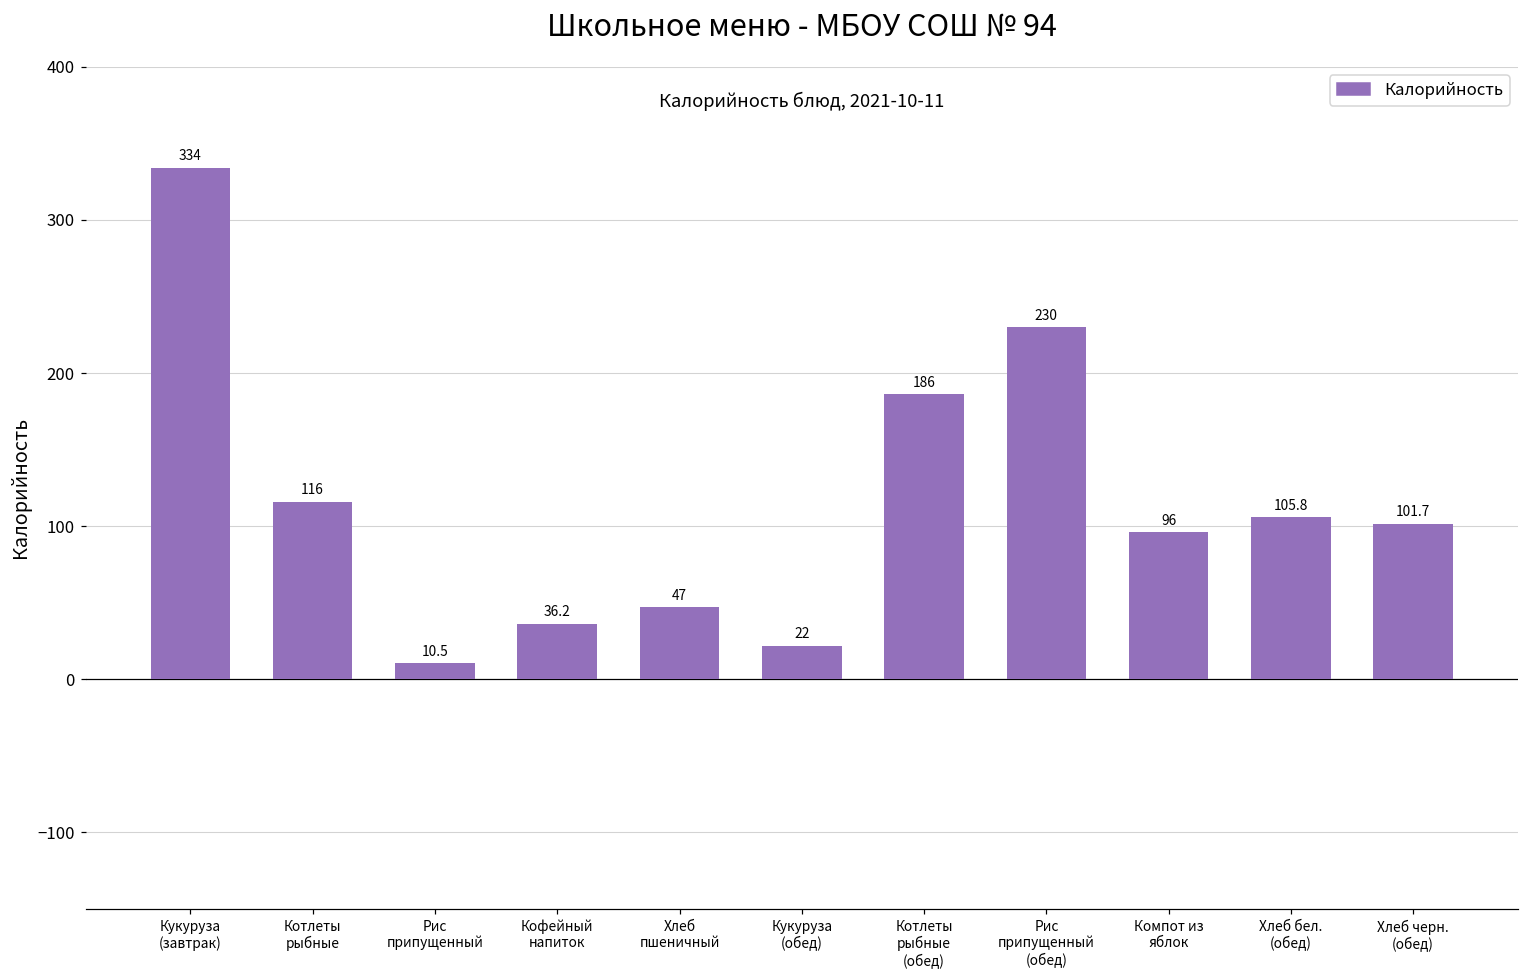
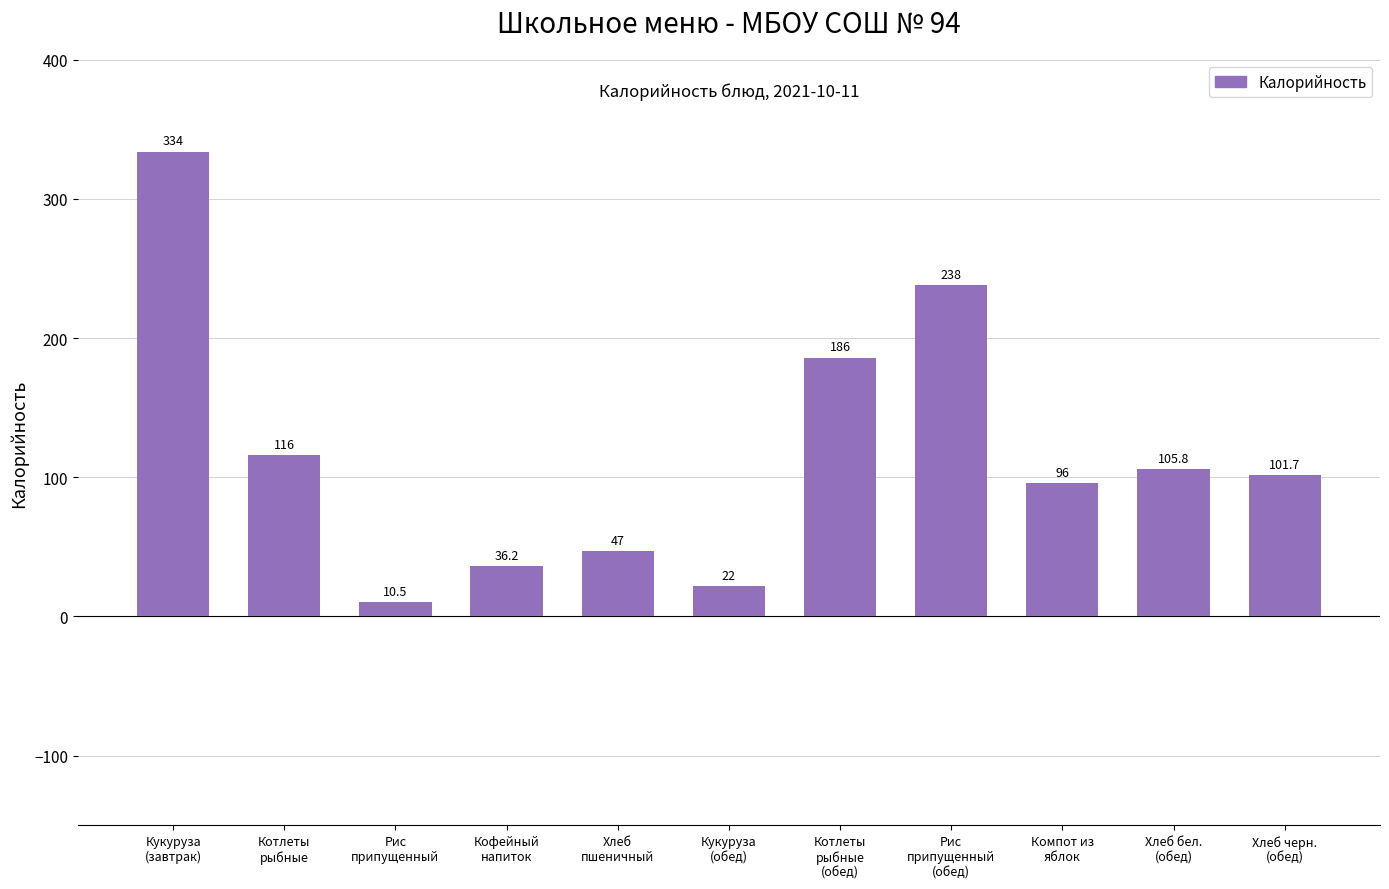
Рис припущенный (обед): 230 -> 238
